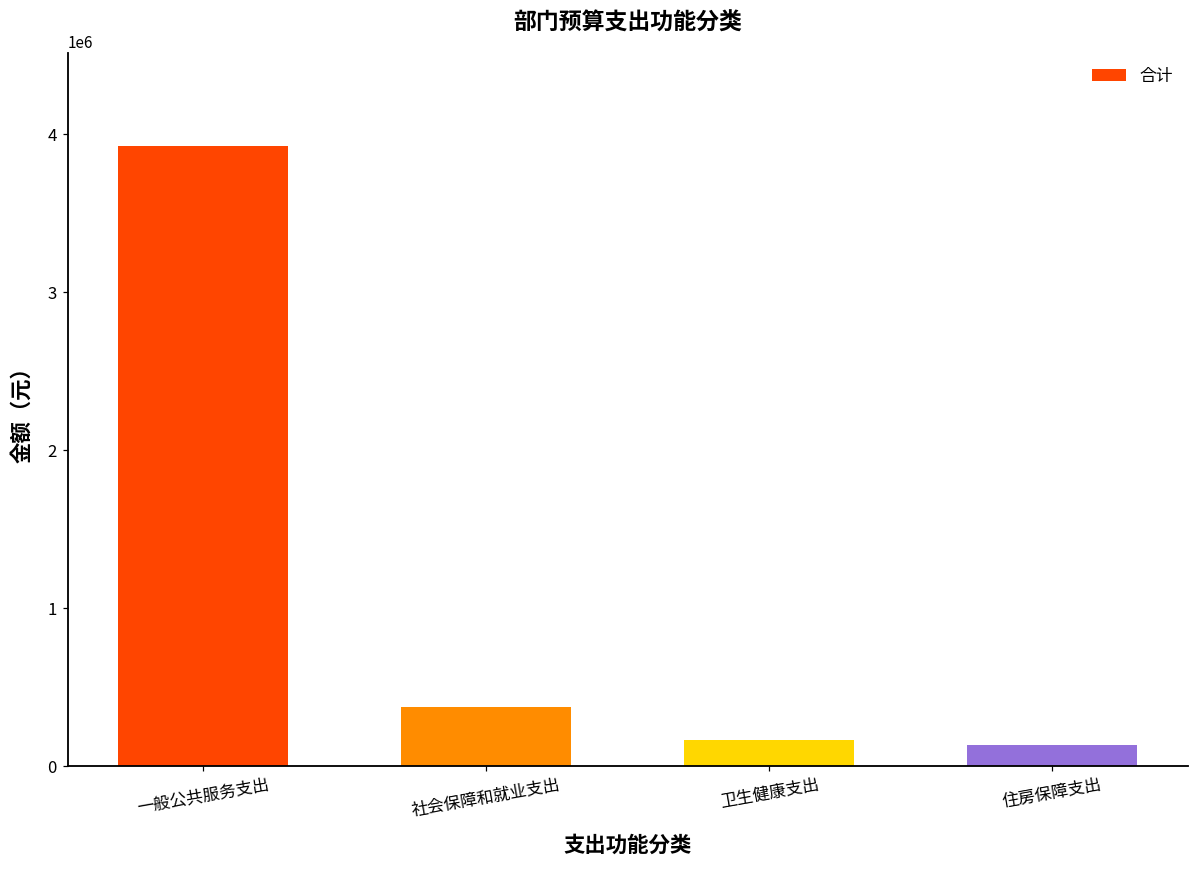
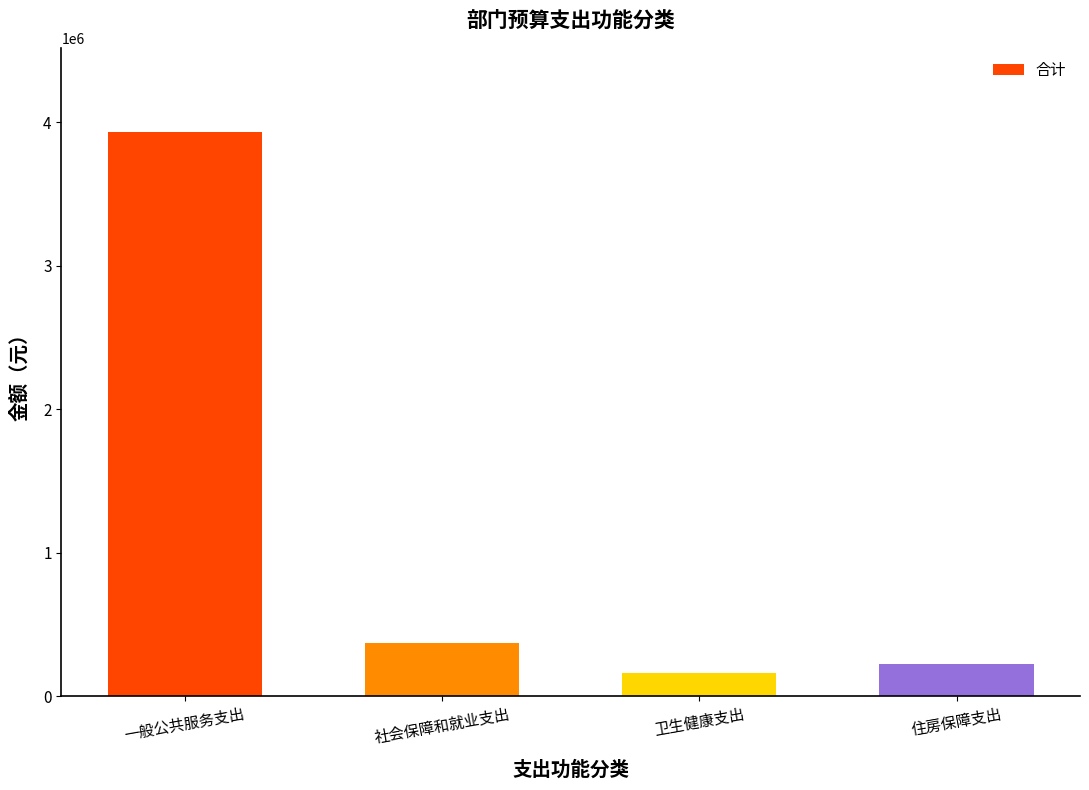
住房保障支出: 140000 -> 220000
